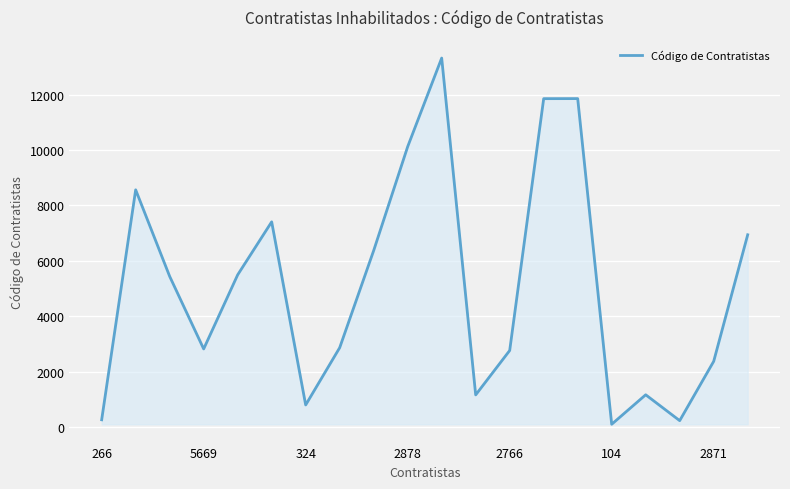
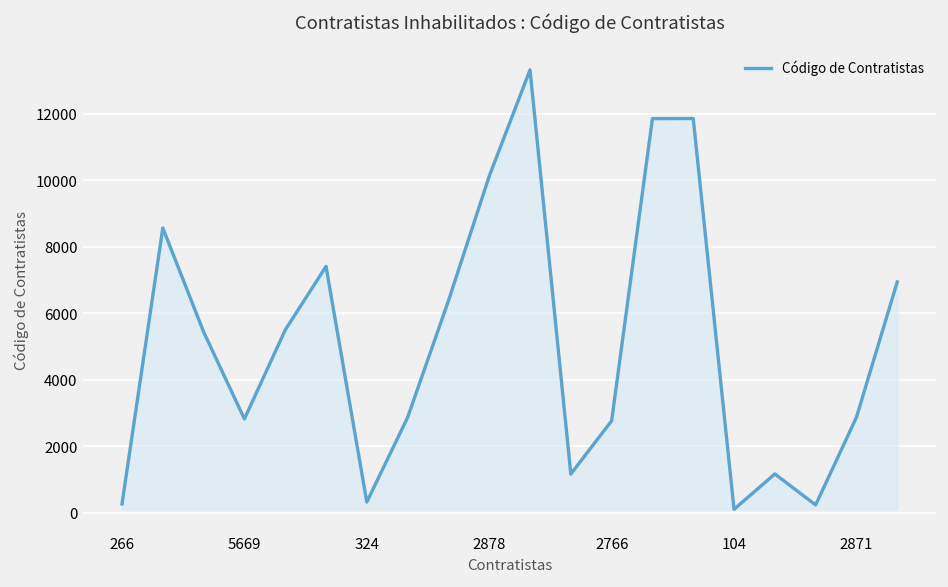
324: 800 -> 300
2871: 2400 -> 2900
